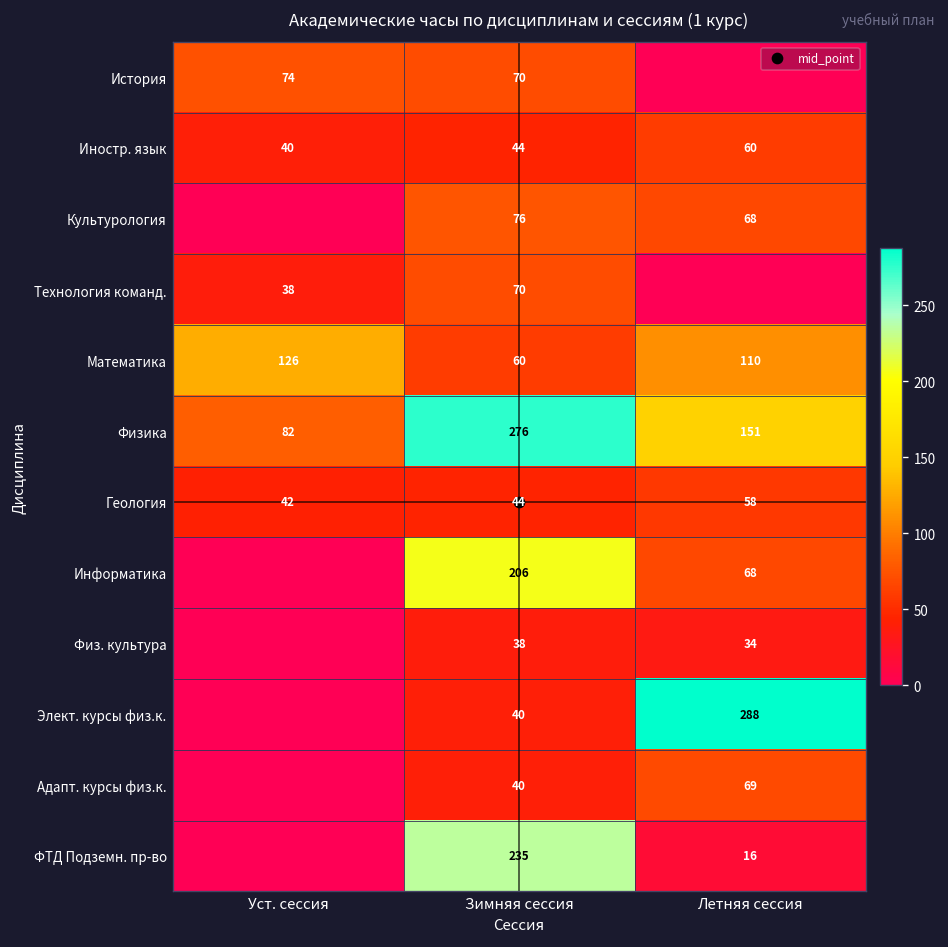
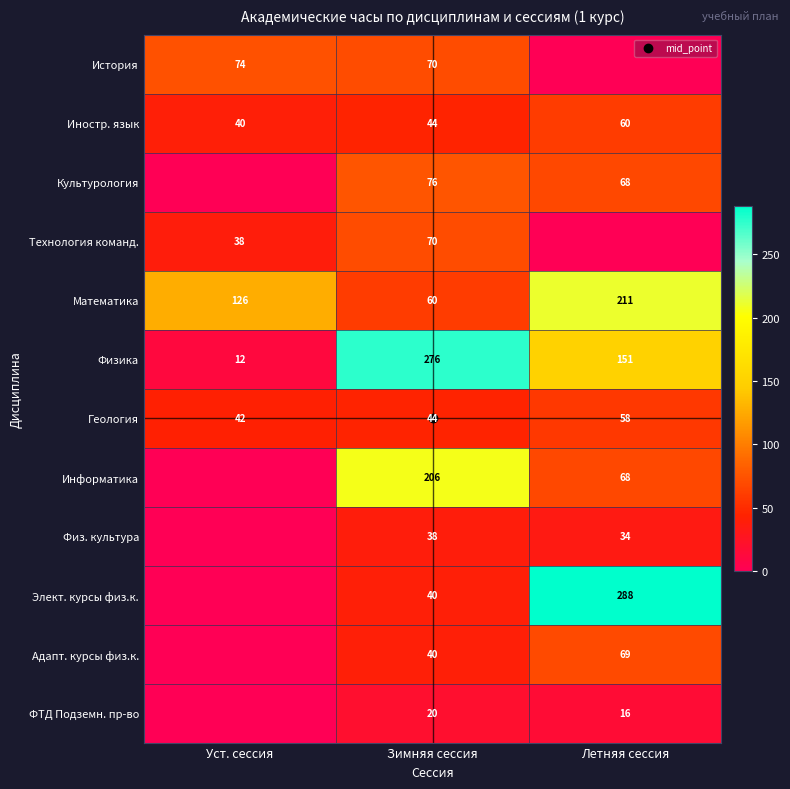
Математика, Летняя сессия: 110 -> 211
Физика, Уст. сессия: 82 -> 12
ФТД Подземн. пр-во, Зимняя сессия: 235 -> 20
